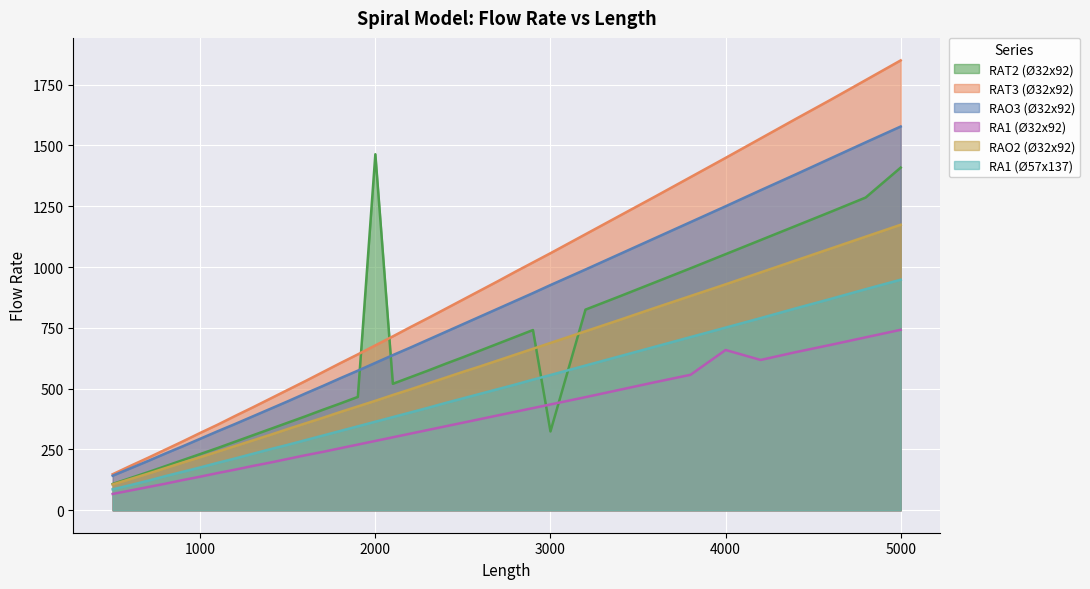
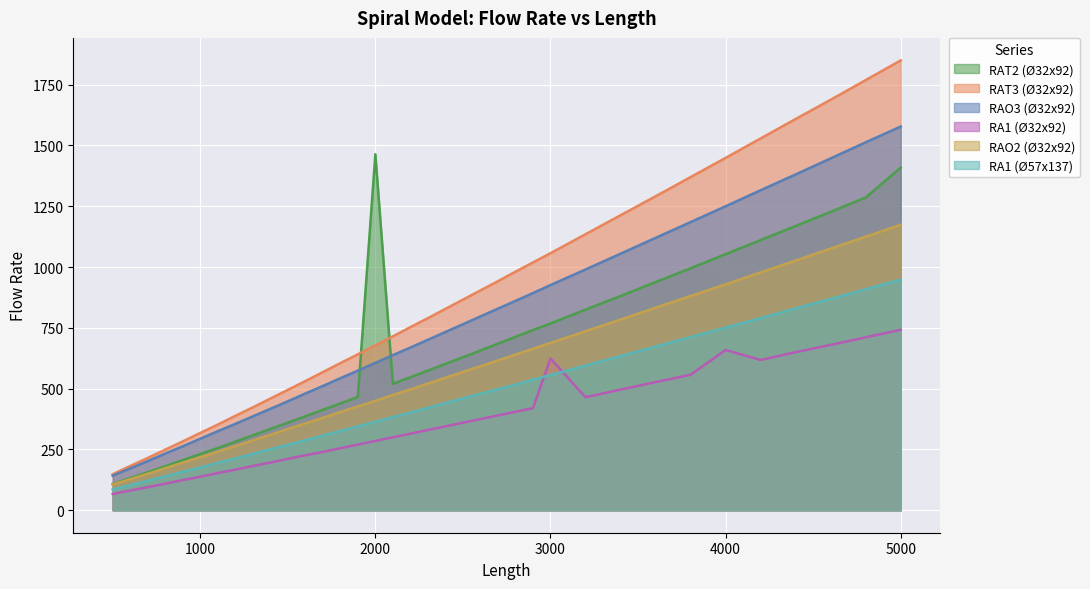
RAT2 (Ø32x92), 3000: 320 -> 770
RA1 (Ø32x92), 3000: 440 -> 620
